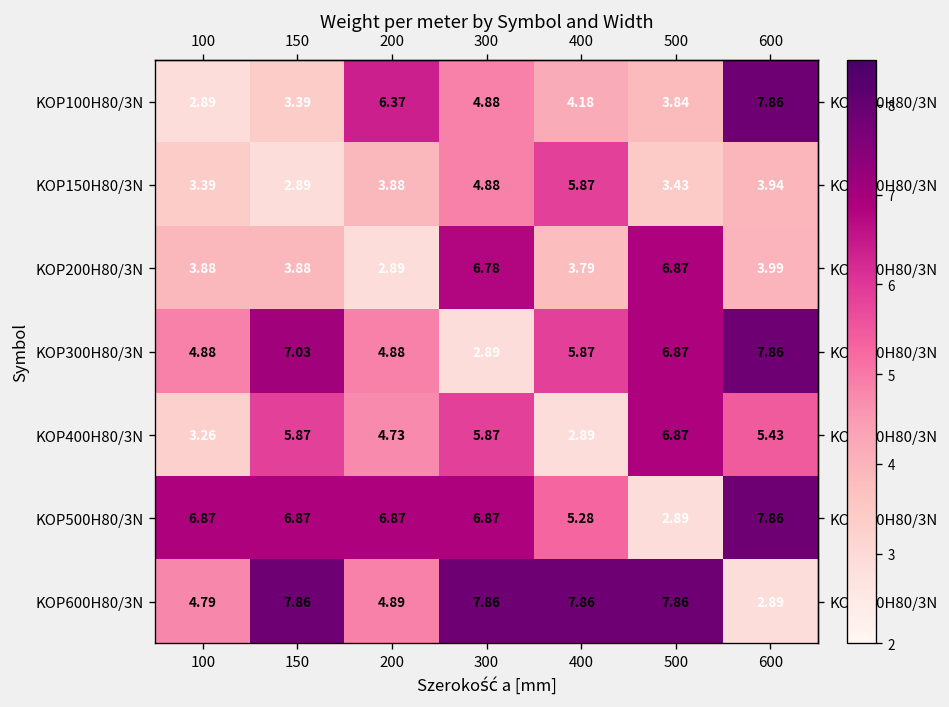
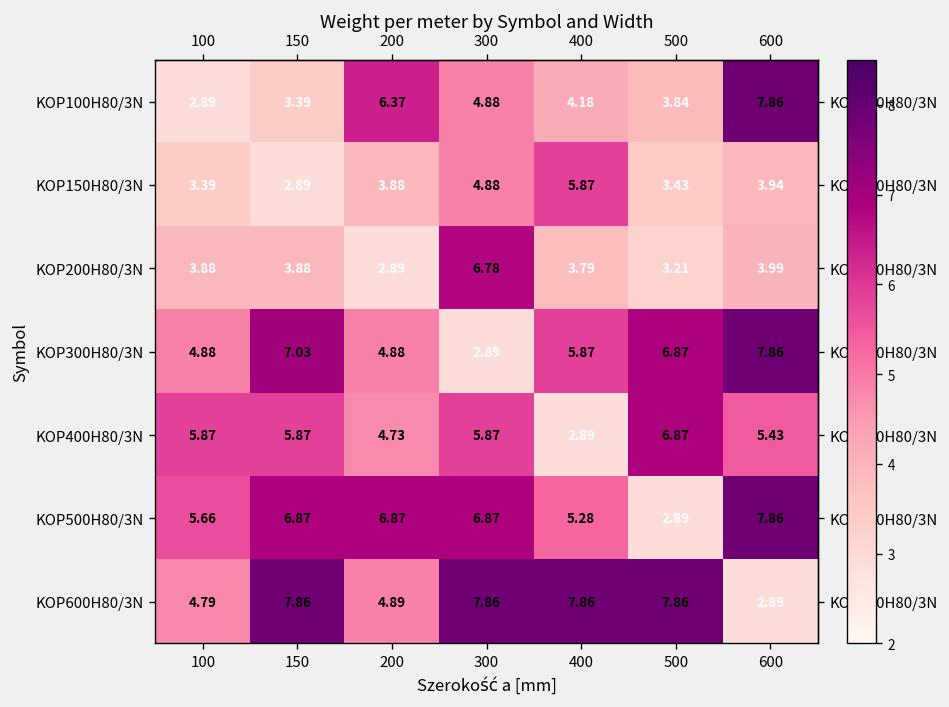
KOP200H80/3N, 500: 6.87 -> 3.21
KOP400H80/3N, 100: 3.26 -> 5.87
KOP500H80/3N, 100: 6.87 -> 5.66
